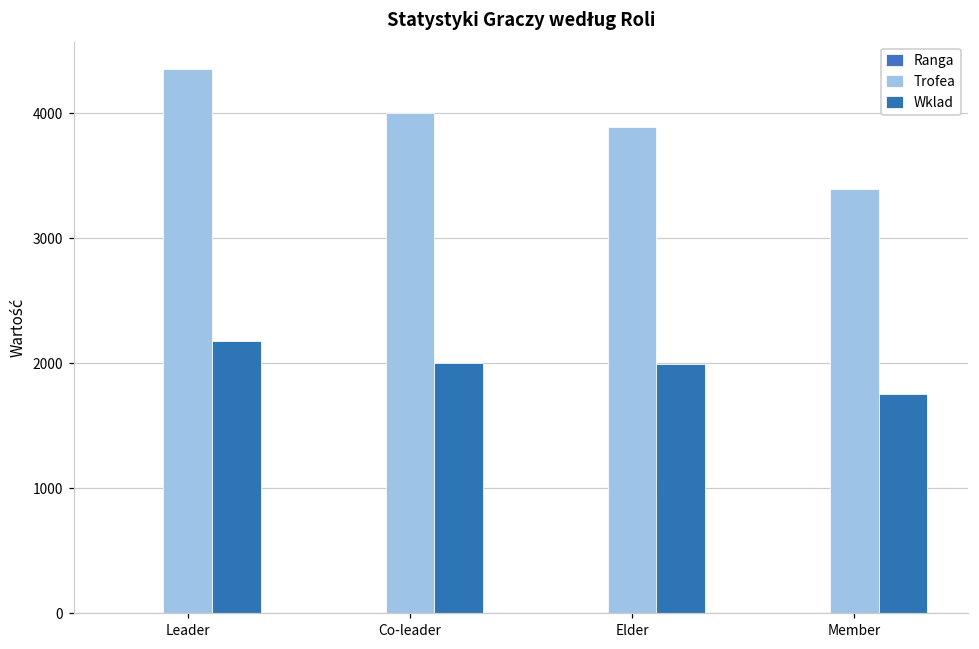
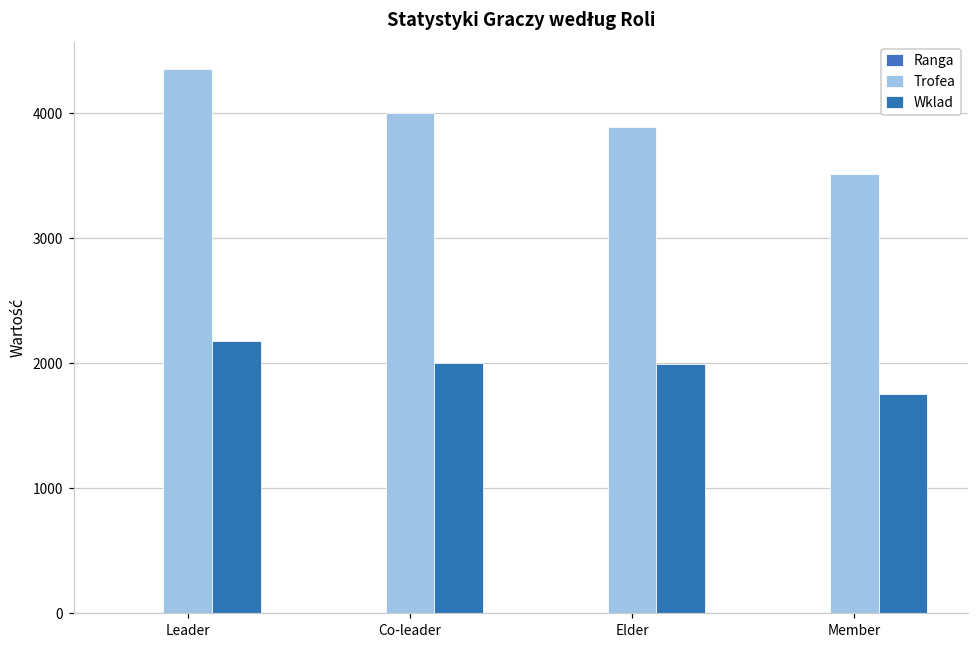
Trofea, Member: 3390 -> 3510
